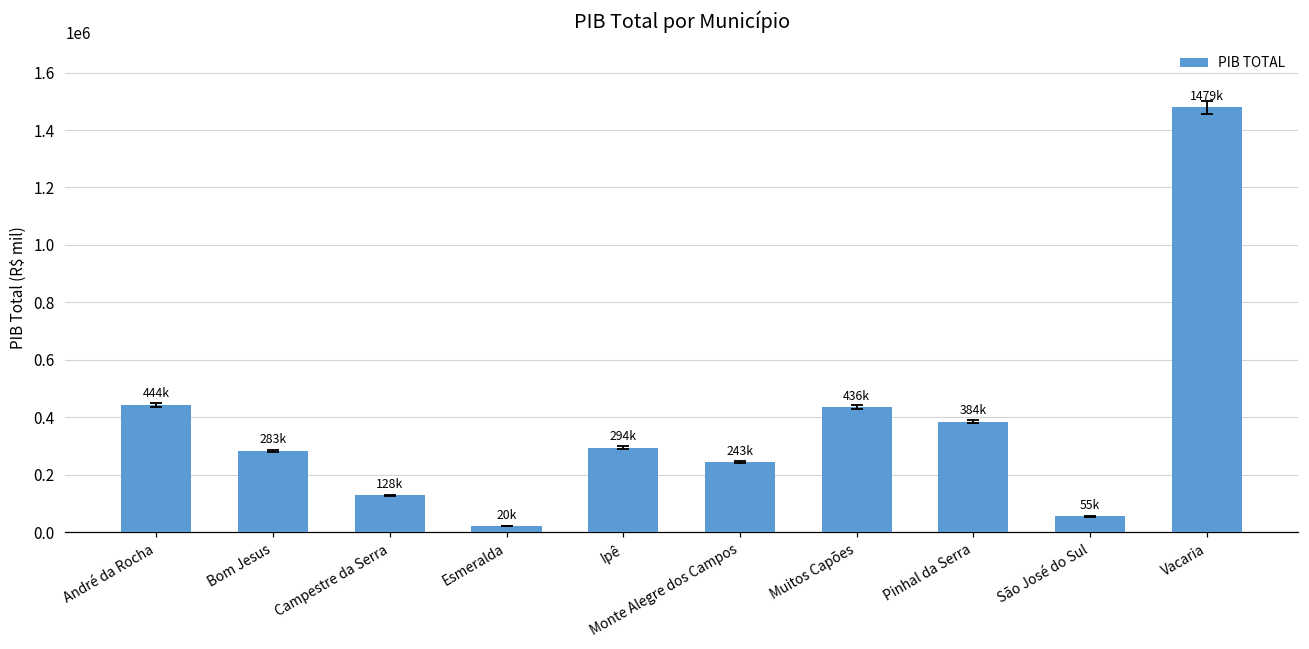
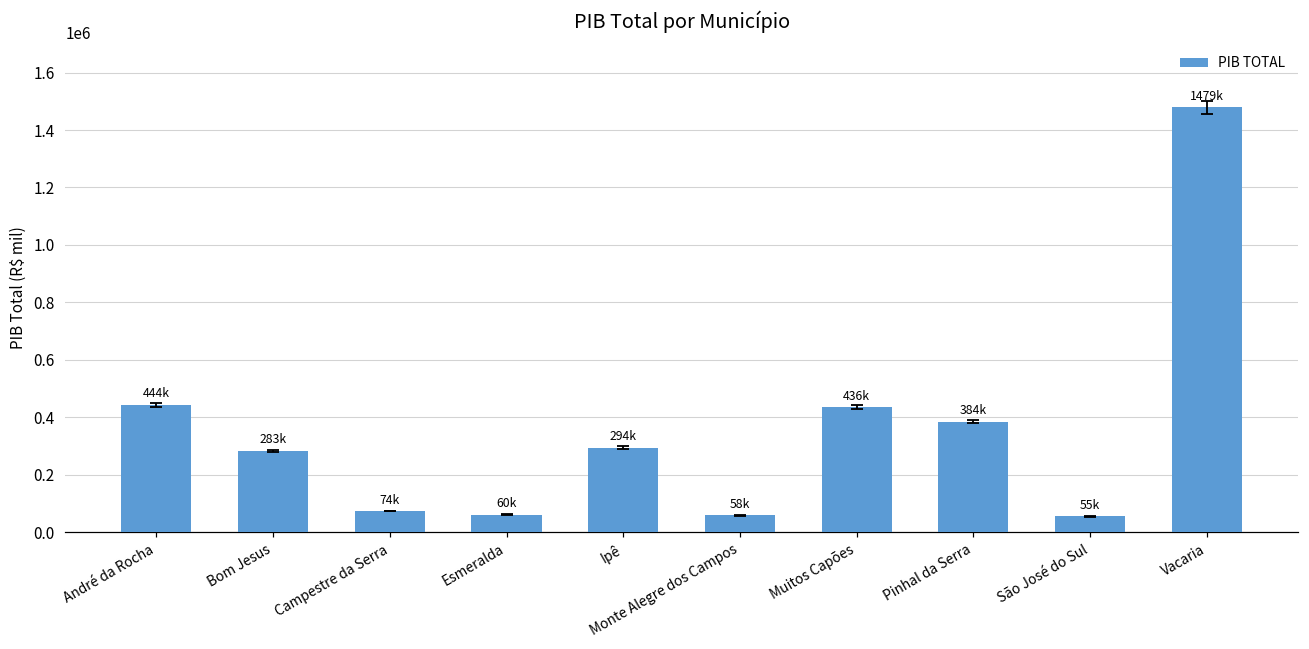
PIB TOTAL, Campestre da Serra: 128k -> 74k
PIB TOTAL, Esmeralda: 20k -> 60k
PIB TOTAL, Monte Alegre dos Campos: 243k -> 58k
